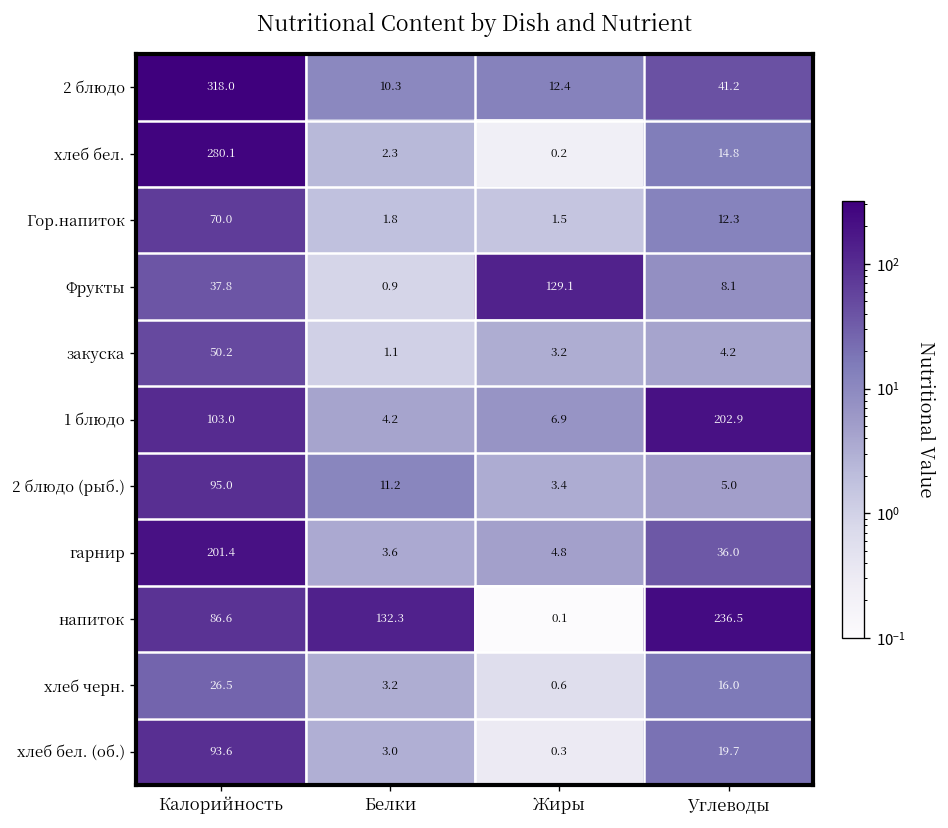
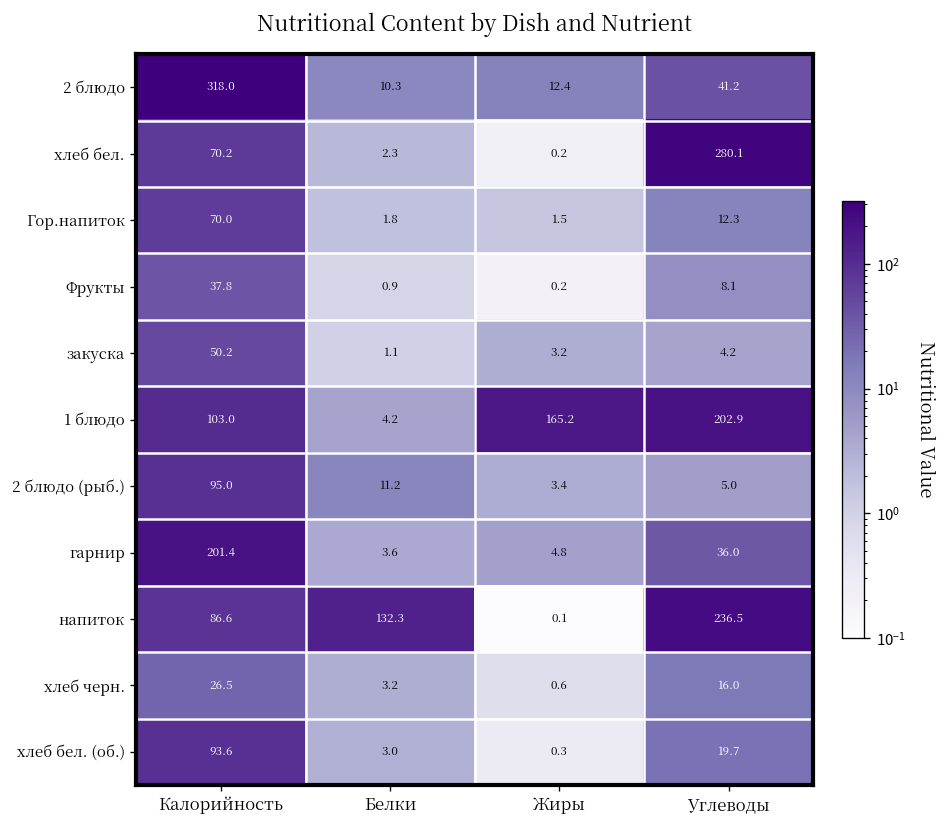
хлеб бел., Калорийность: 280.1 -> 70.2
хлеб бел., Углеводы: 14.8 -> 280.1
Фрукты, Жиры: 129.1 -> 0.2
1 блюдо, Жиры: 6.9 -> 165.2
